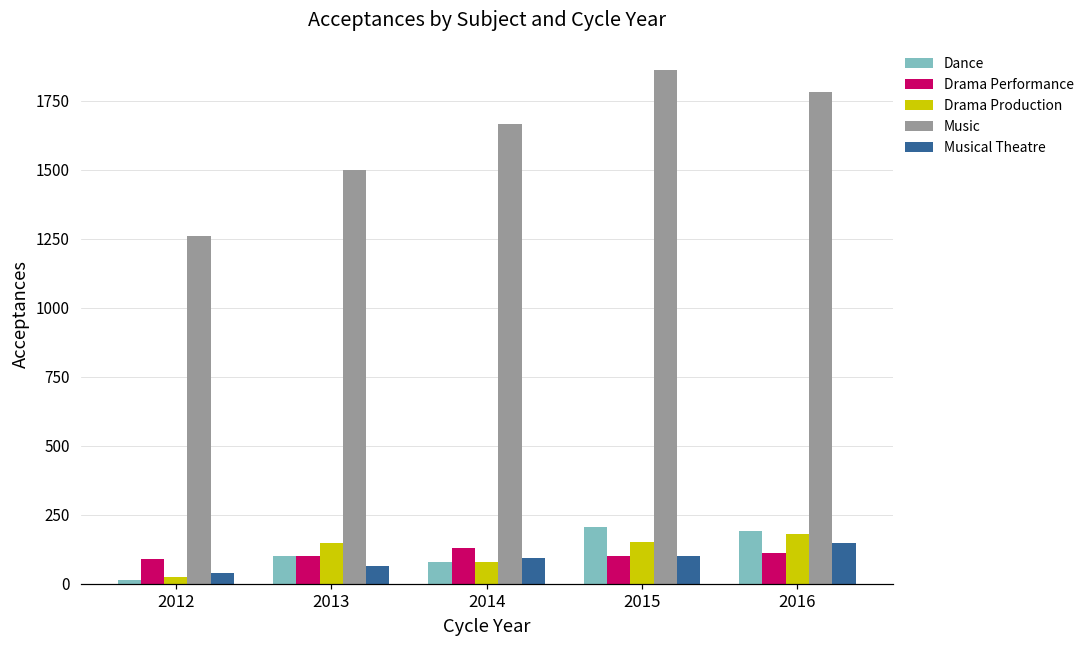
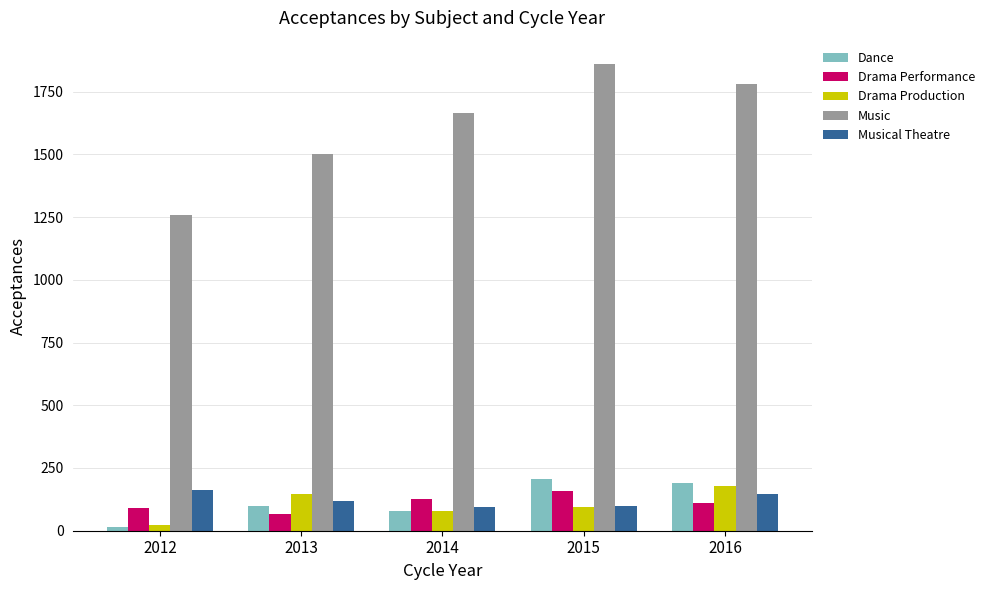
Musical Theatre, 2012: 40 -> 160
Drama Performance, 2013: 100 -> 70
Musical Theatre, 2013: 70 -> 120
Drama Performance, 2015: 100 -> 160
Drama Production, 2015: 150 -> 100
